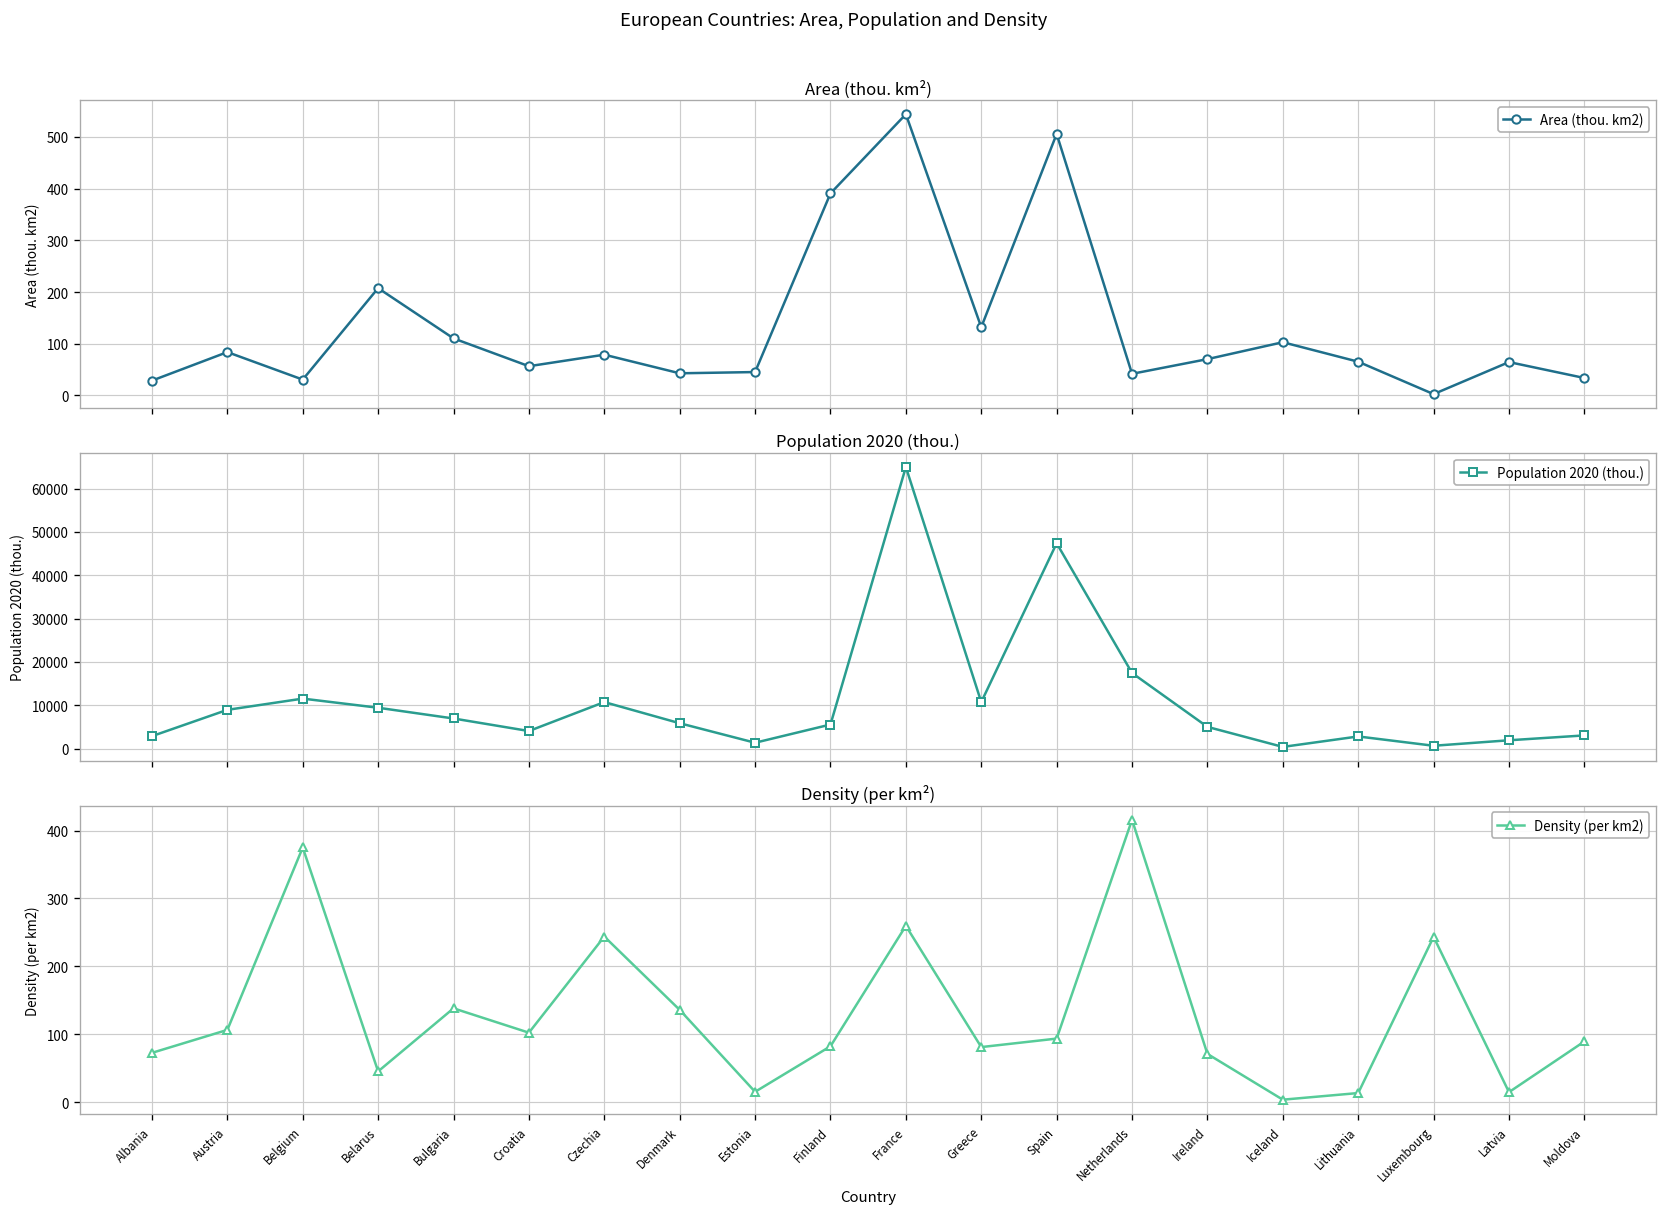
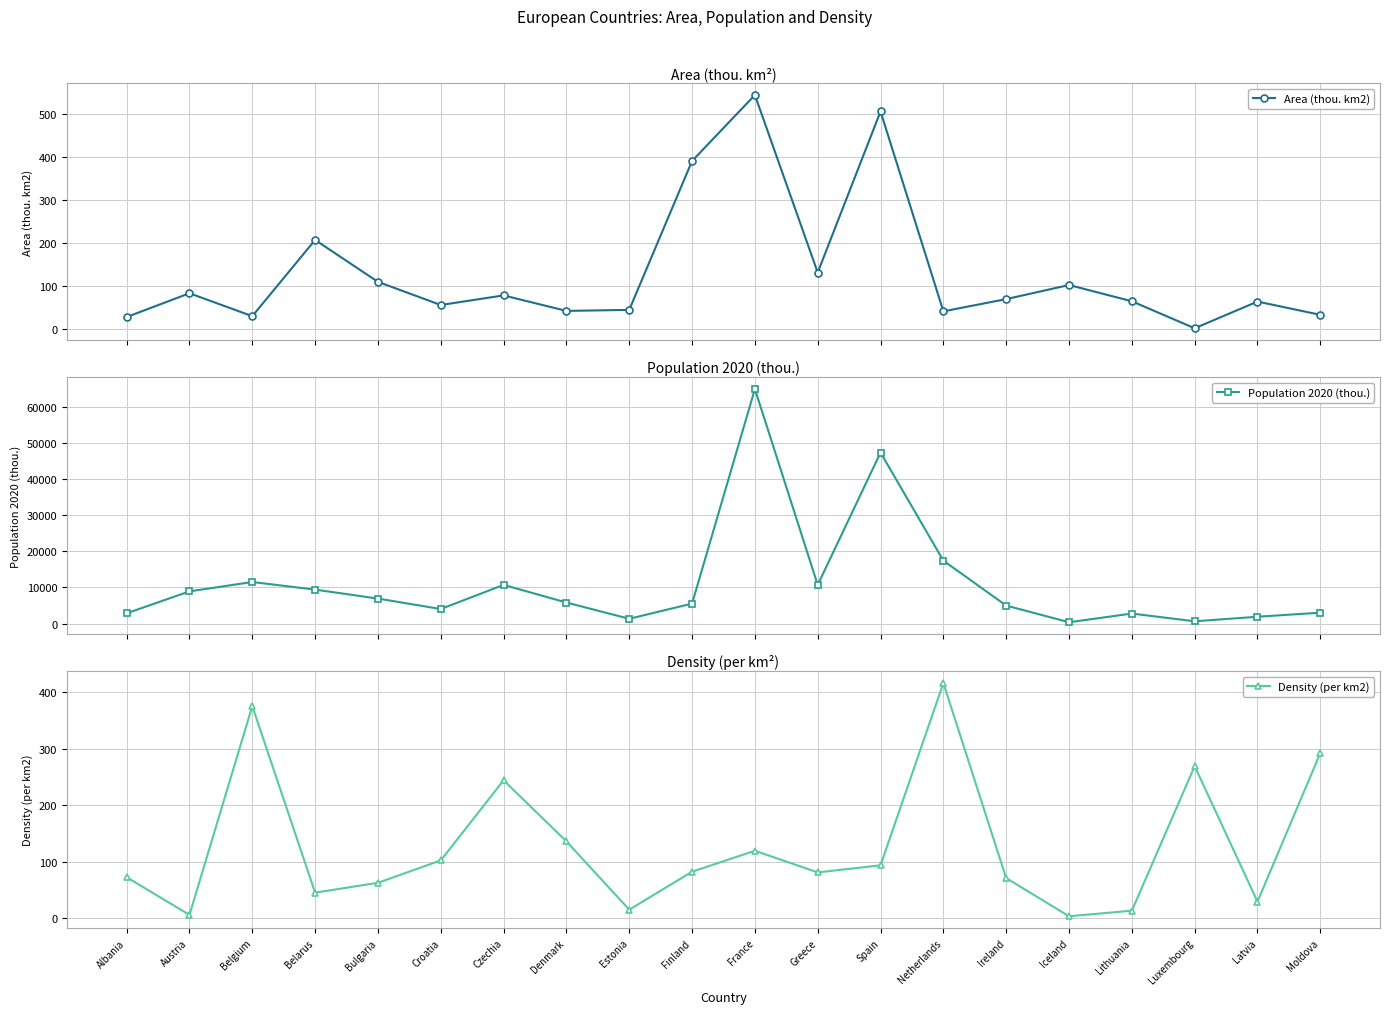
Density (per km²), Austria: 110 -> 10
Density (per km²), Bulgaria: 140 -> 60
Density (per km²), France: 260 -> 120
Density (per km²), Luxembourg: 240 -> 270
Density (per km²), Latvia: 10 -> 30
Density (per km²), Moldova: 90 -> 290
